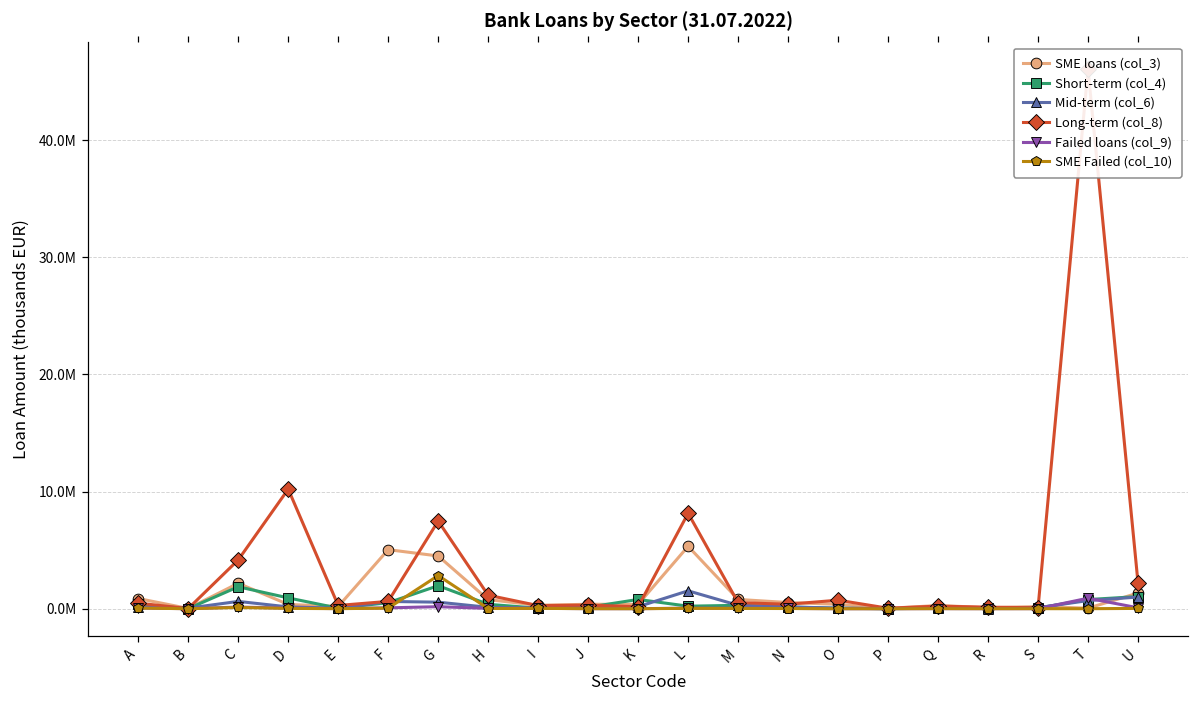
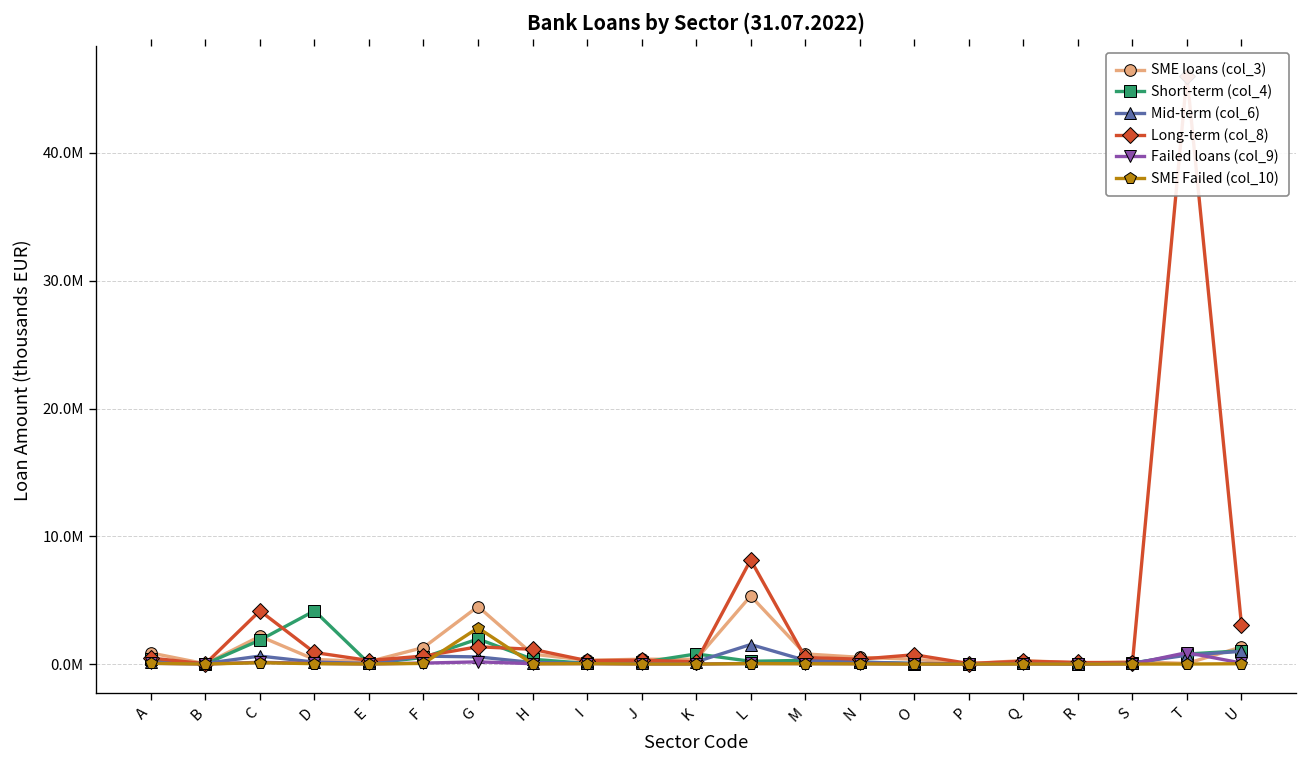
Short-term (col_4), D: 900000 -> 4200000
Long-term (col_8), D: 10200000 -> 900000
SME loans (col_3), F: 5000000 -> 1300000
Long-term (col_8), G: 7500000 -> 1400000
Long-term (col_8), U: 2200000 -> 3100000
